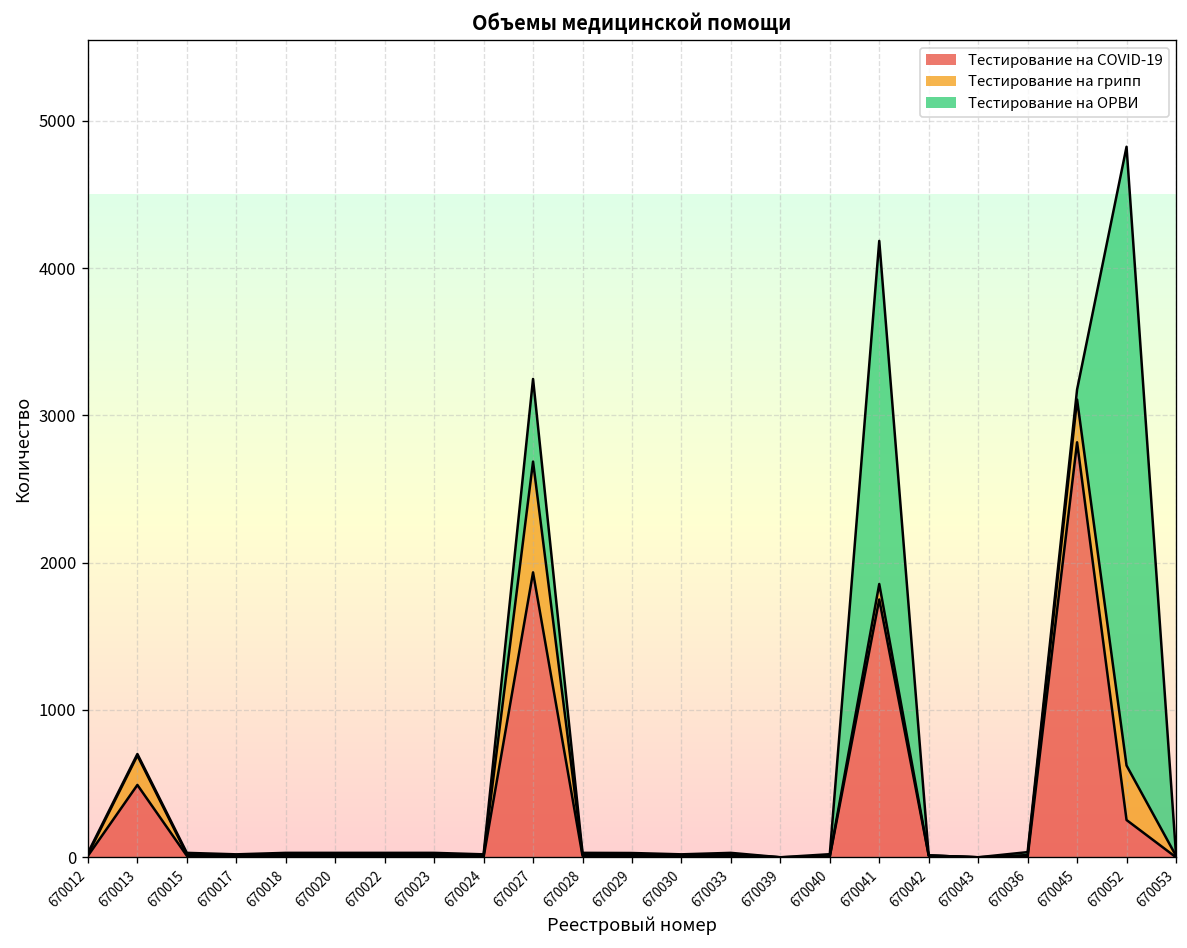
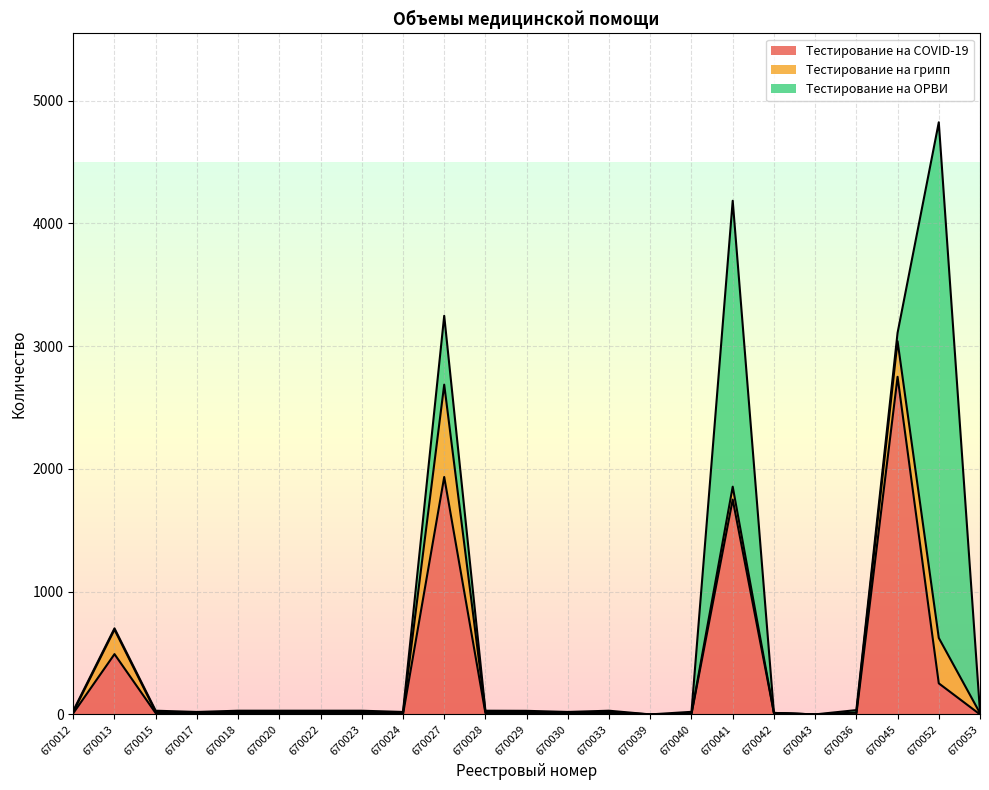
Тестирование на COVID-19, 670045: 2820 -> 2750
